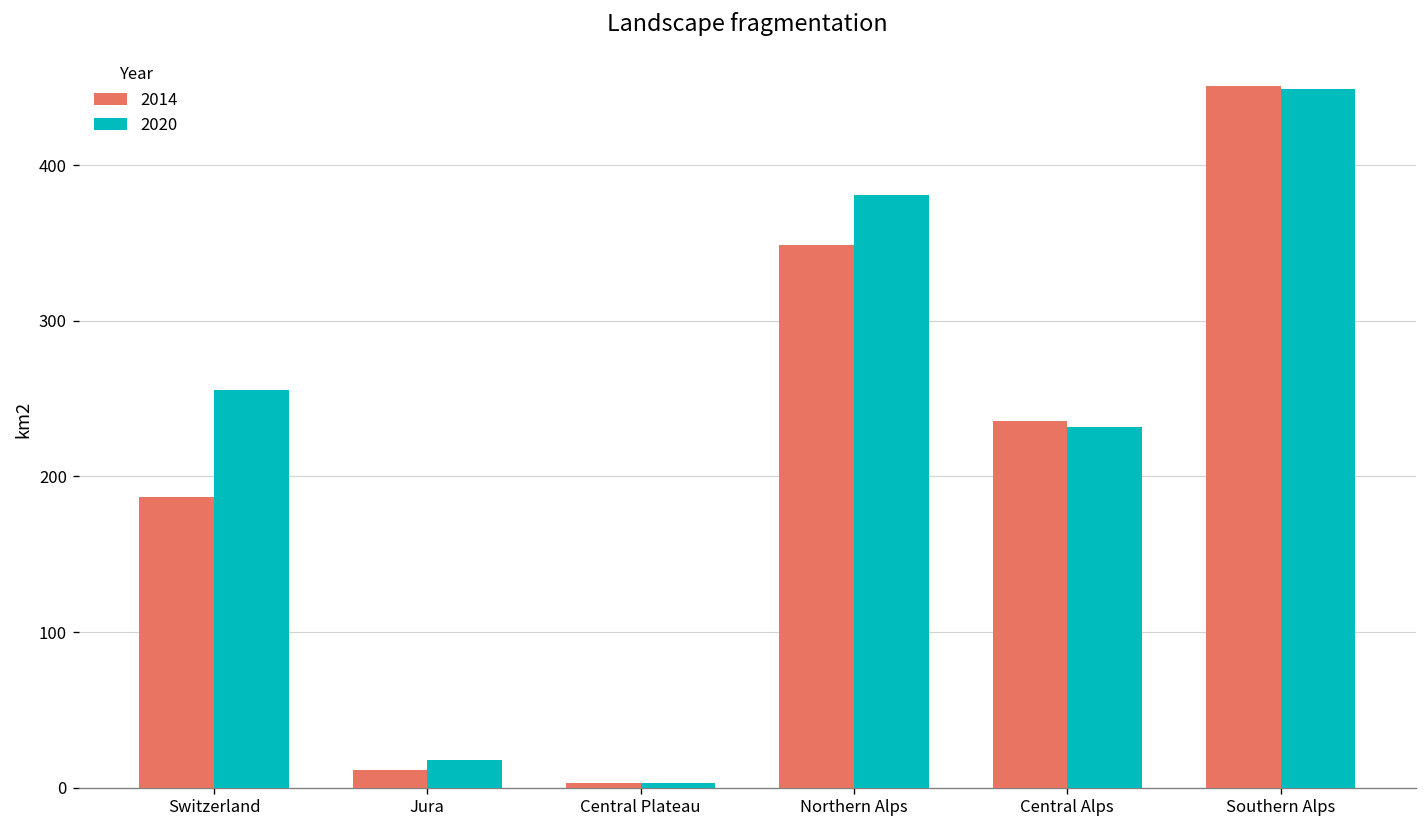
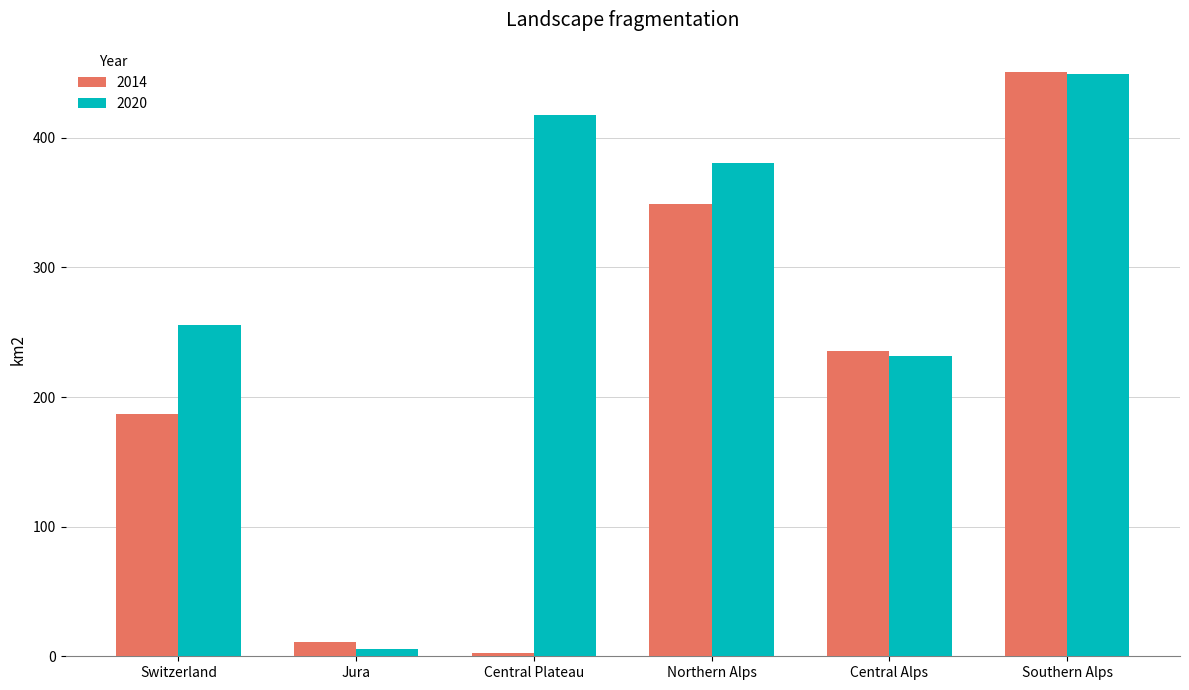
2020, Jura: 18 -> 6
2020, Central Plateau: 3 -> 418
